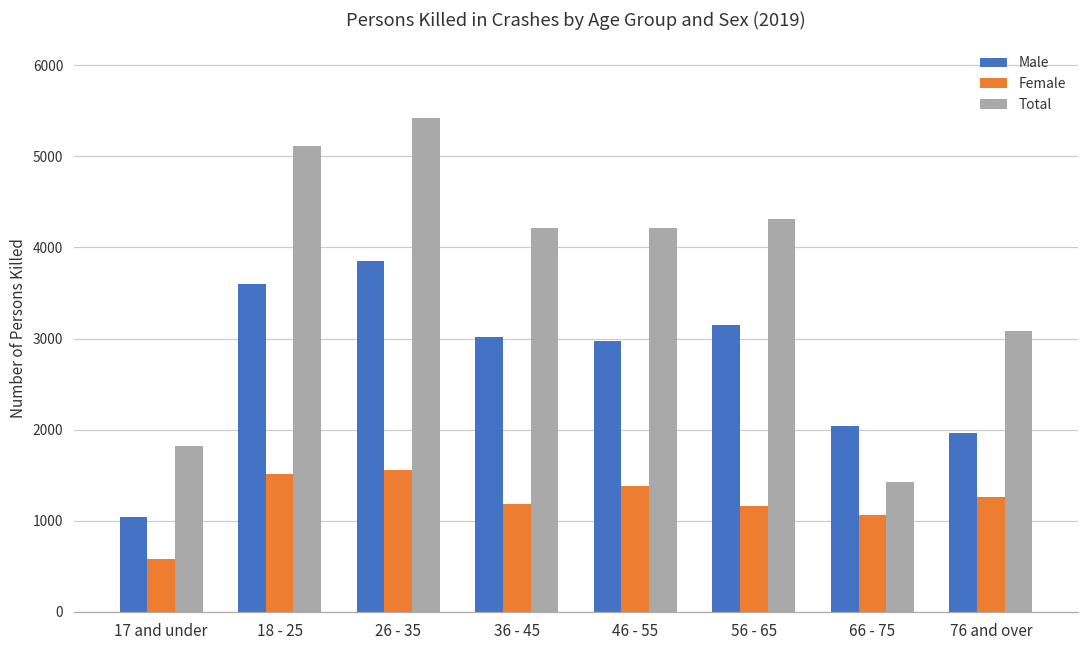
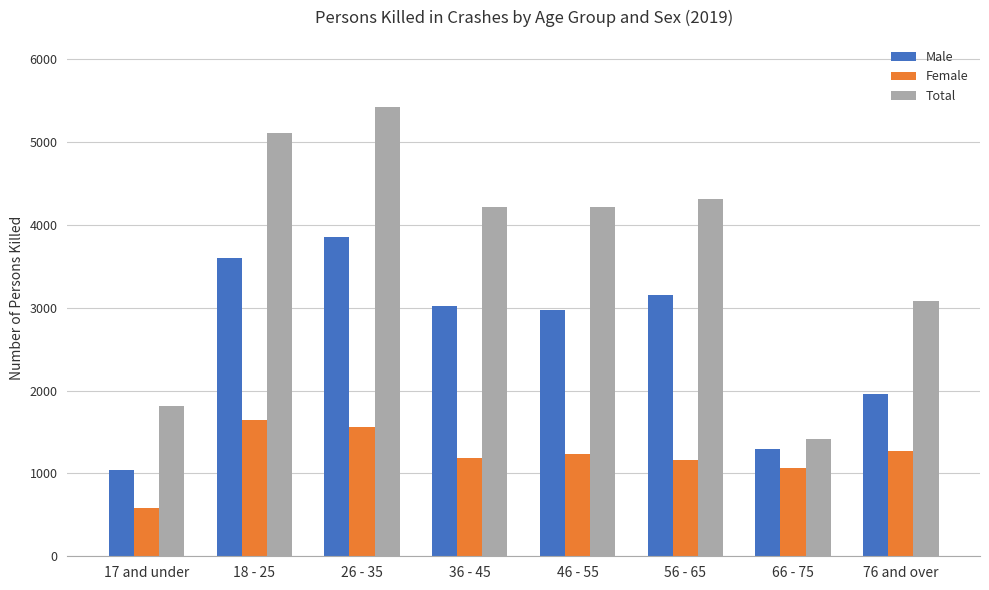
Female, 18 - 25: 1500 -> 1600
Female, 46 - 55: 1400 -> 1200
Male, 66 - 75: 2000 -> 1300
